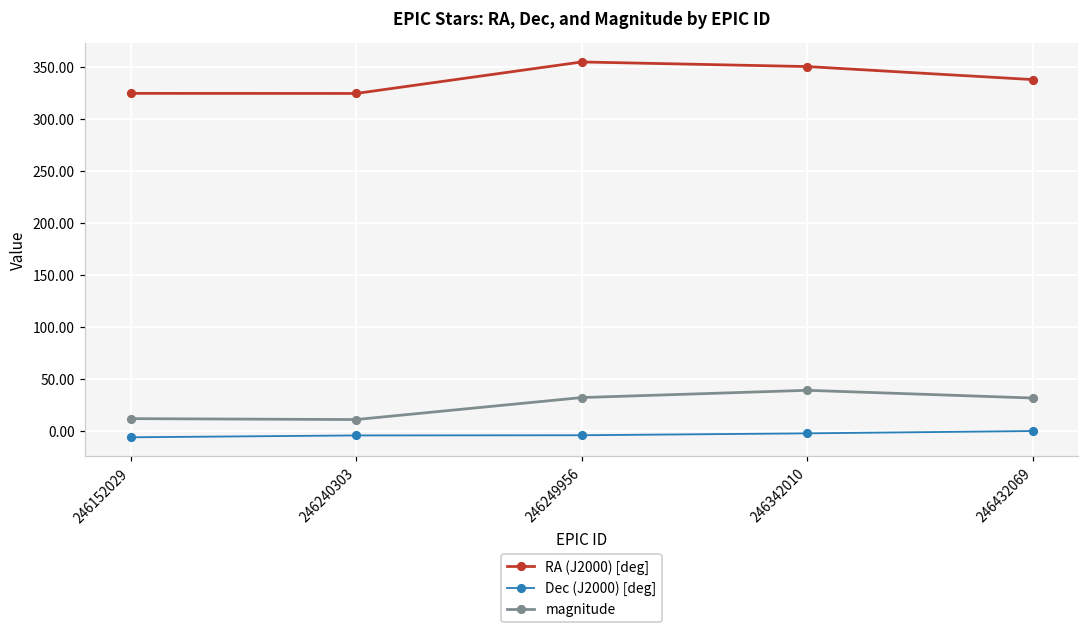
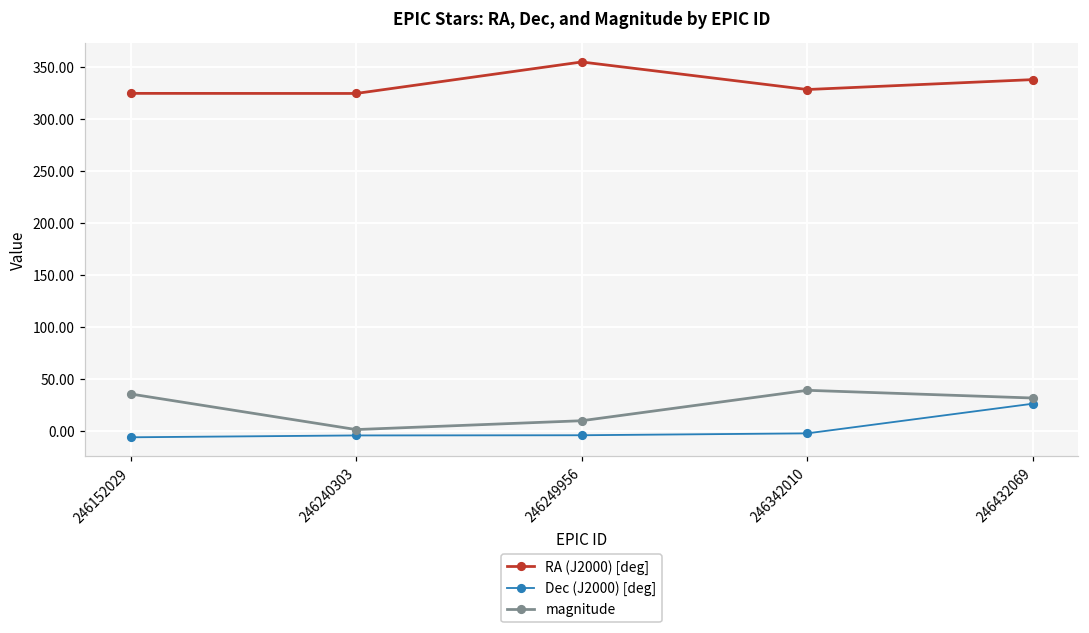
magnitude, 246152029: 10 -> 40
magnitude, 246240303: 10 -> 0
magnitude, 246249956: 30 -> 10
RA (J2000) [deg], 246342010: 350 -> 330
Dec (J2000) [deg], 246432069: 0 -> 30
